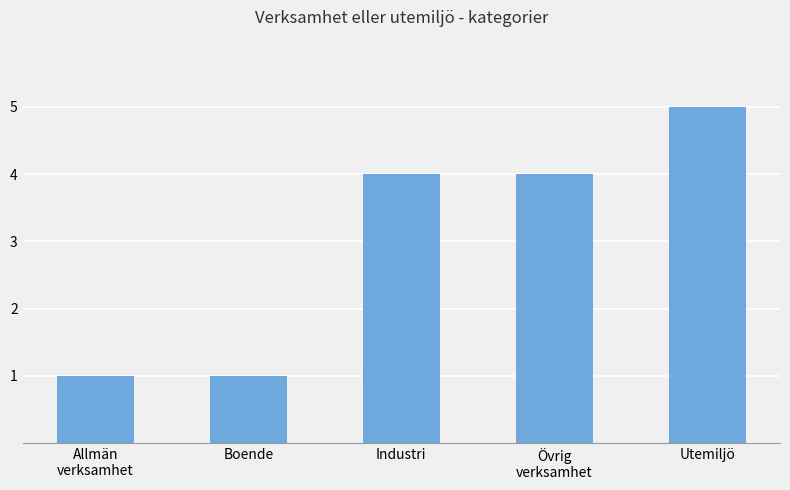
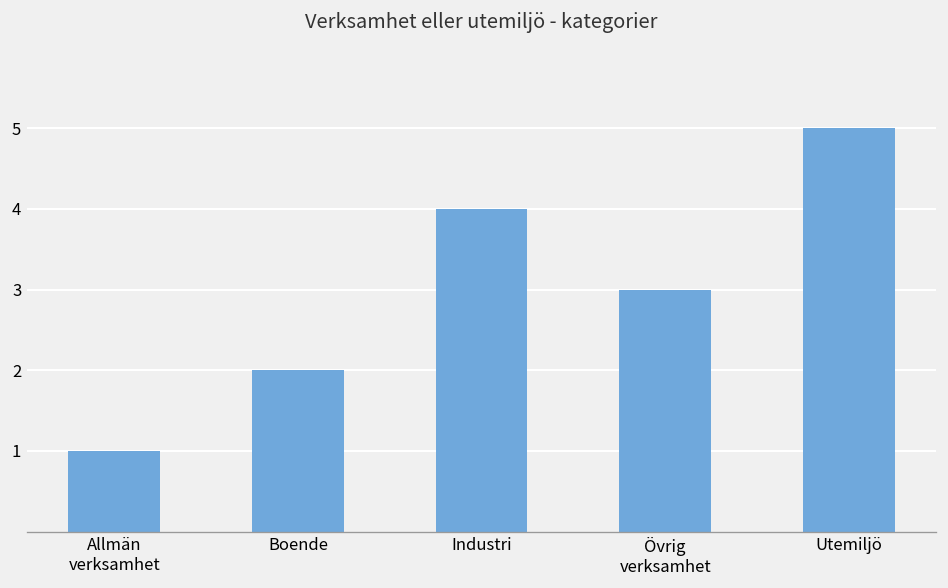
Boende: 1 -> 2
Övrig verksamhet: 4 -> 3
